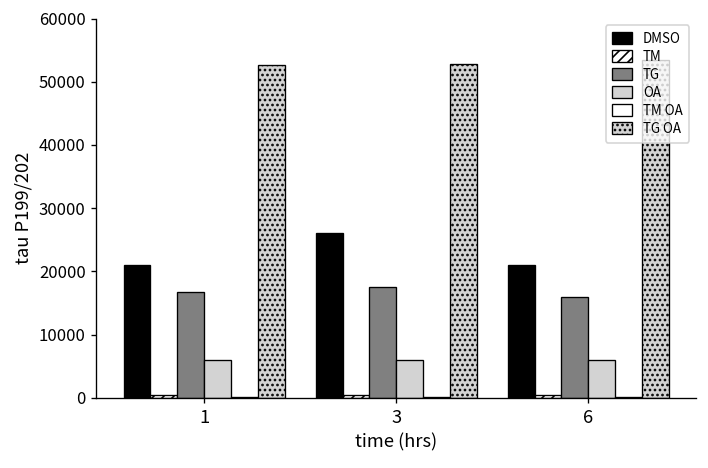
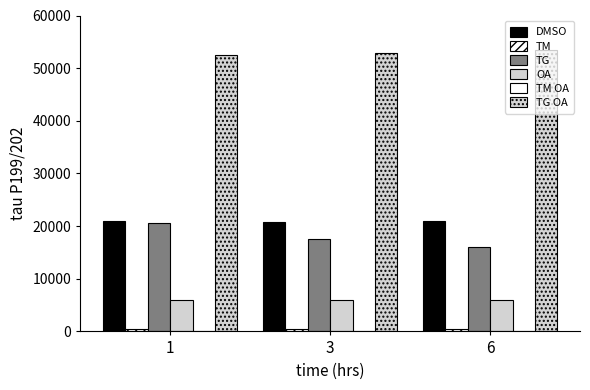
TG, 1: 17000 -> 21000
DMSO, 3: 26000 -> 21000
